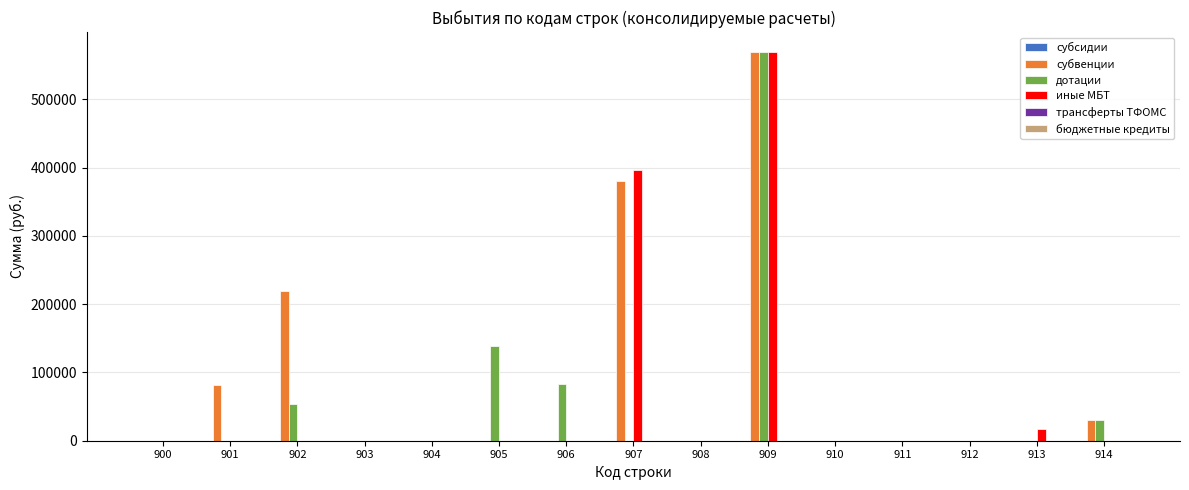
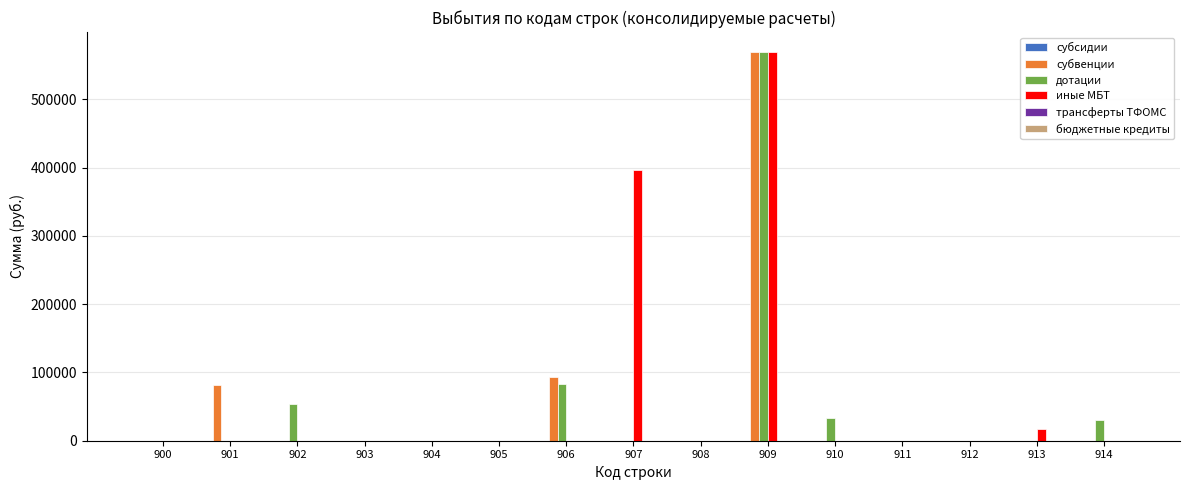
субвенции, 902: 220000 -> 0
дотации, 905: 140000 -> 0
субвенции, 906: 0 -> 90000
субвенции, 907: 380000 -> 0
дотации, 910: 0 -> 30000
субвенции, 914: 30000 -> 0
